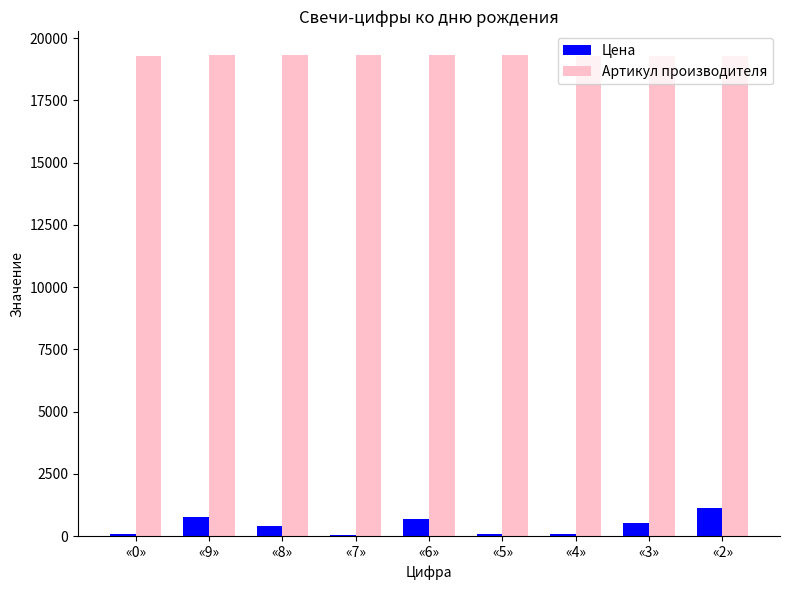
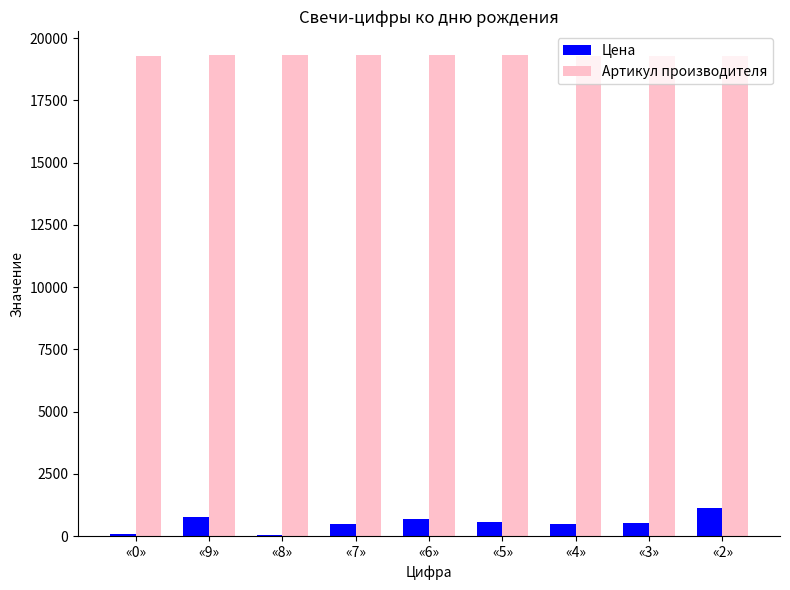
Цена, «8»: 400 -> 100
Цена, «7»: 100 -> 500
Цена, «5»: 100 -> 600
Цена, «4»: 100 -> 500
